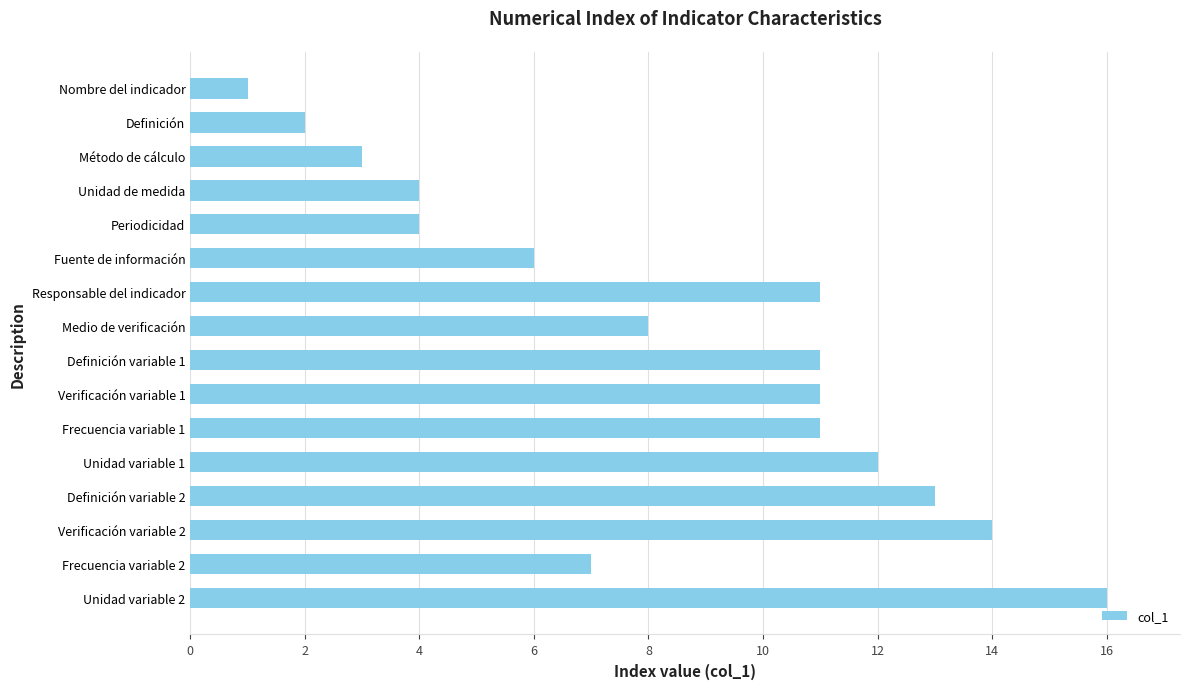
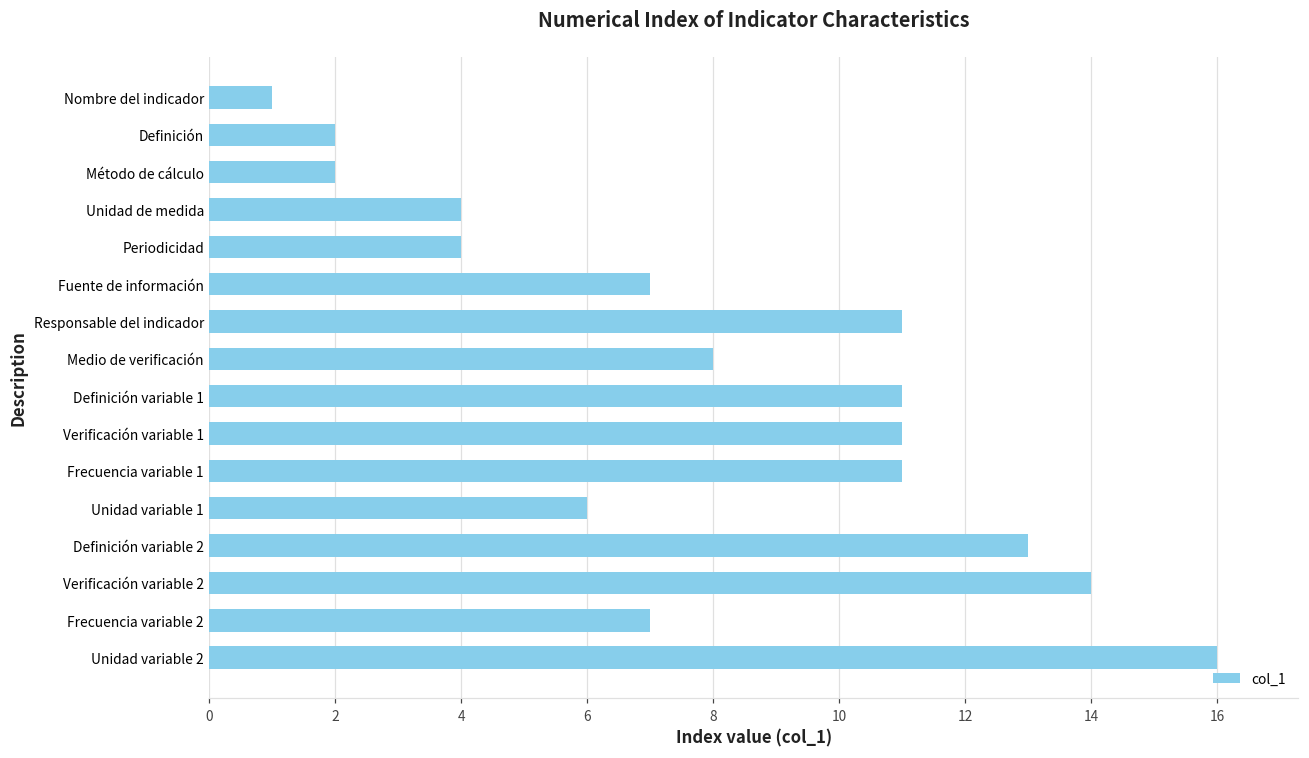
Método de cálculo: 3 -> 2
Fuente de información: 6 -> 7
Unidad variable 1: 12 -> 6
